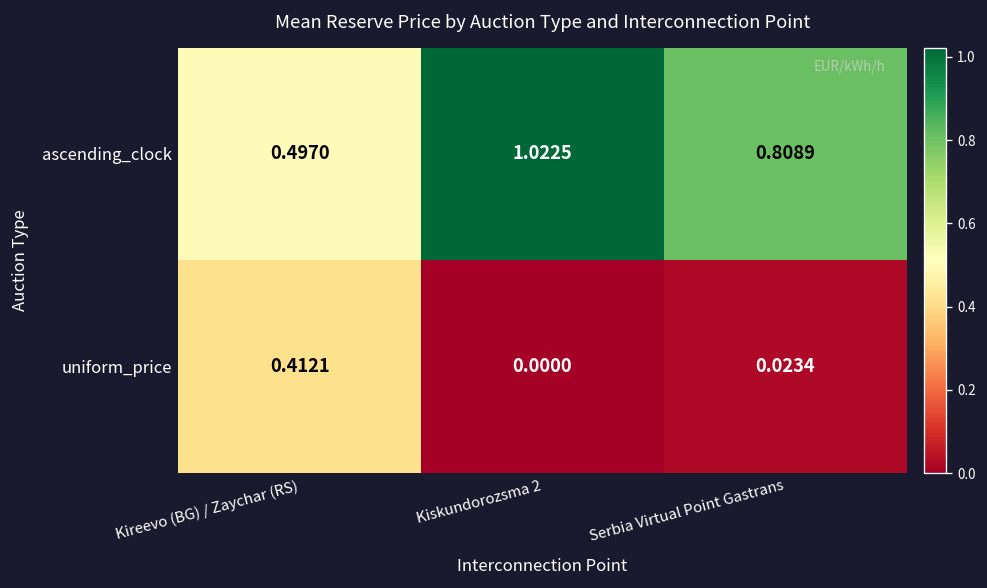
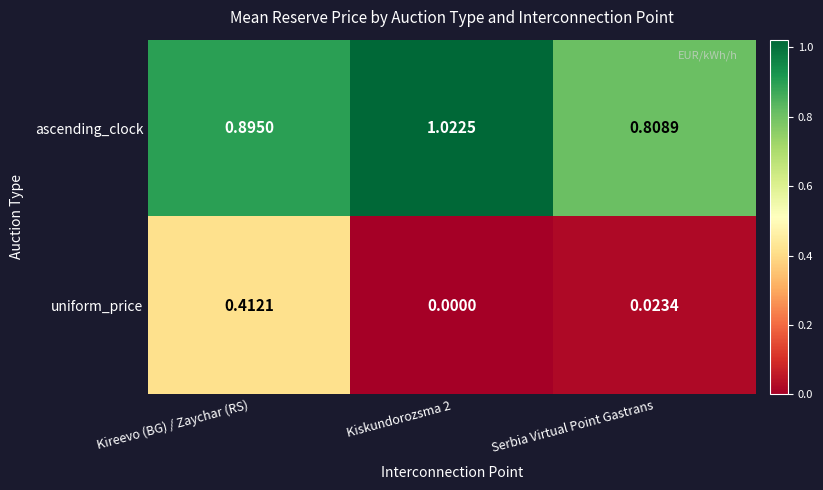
ascending_clock, Kireevo (BG) / Zaychar (RS): 0.4970 -> 0.8950
